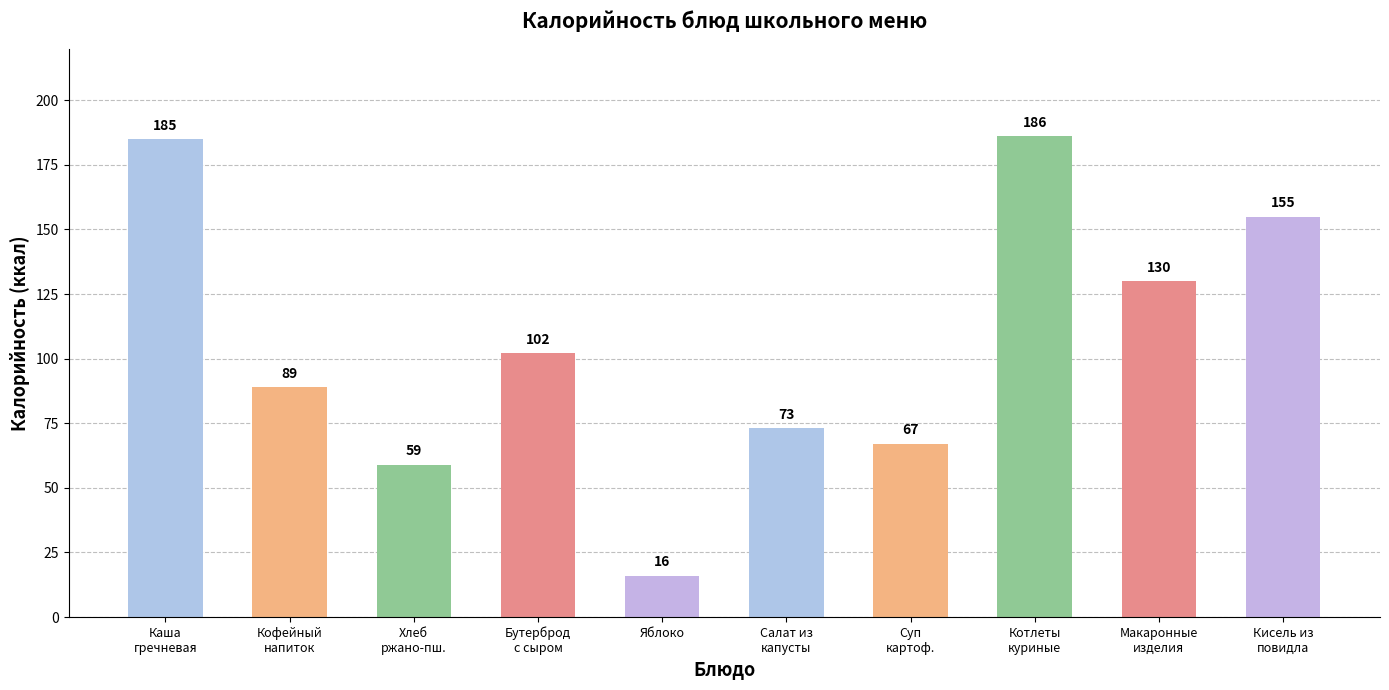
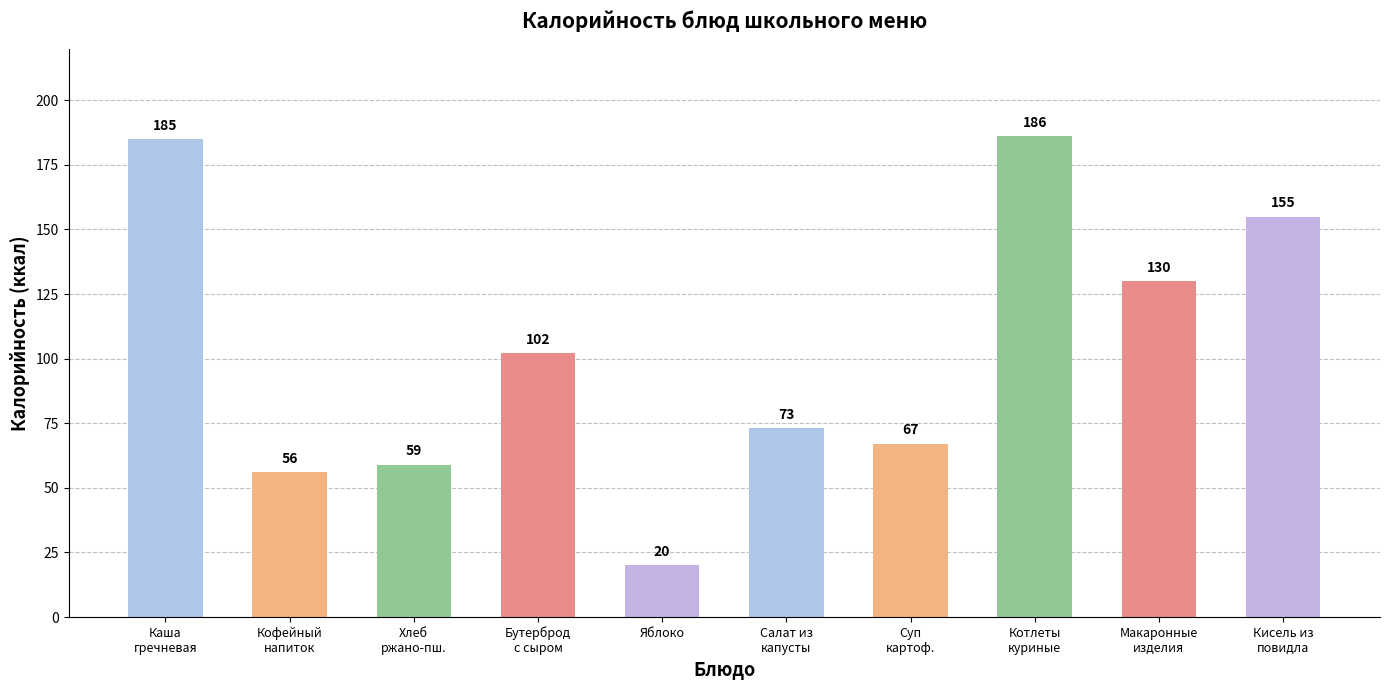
Кофейный напиток: 89 -> 56
Яблоко: 16 -> 20
